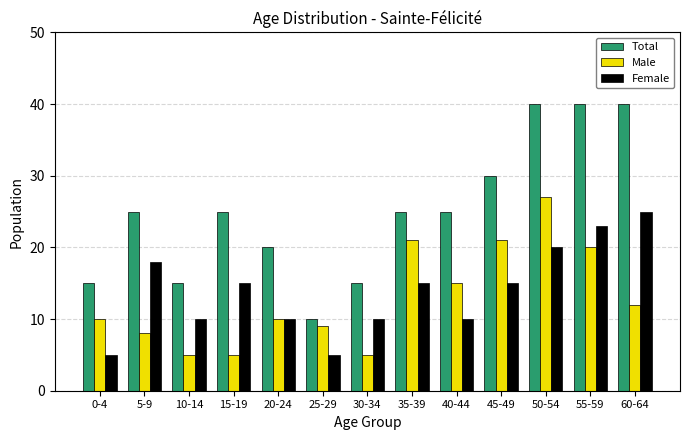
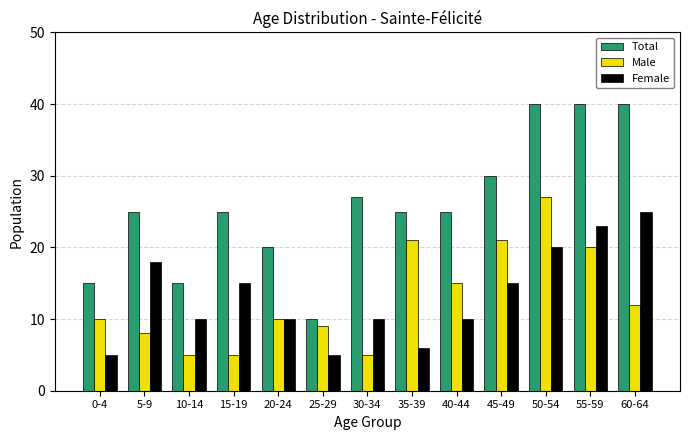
Total, 30-34: 15 -> 27
Female, 35-39: 15 -> 6
